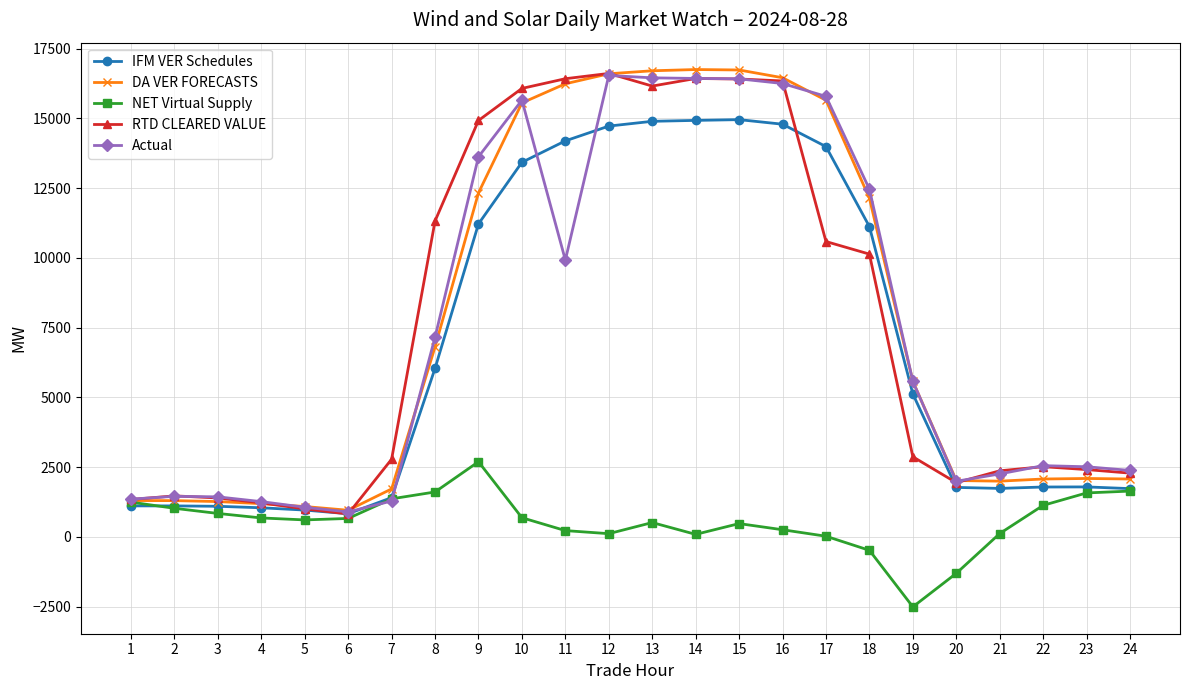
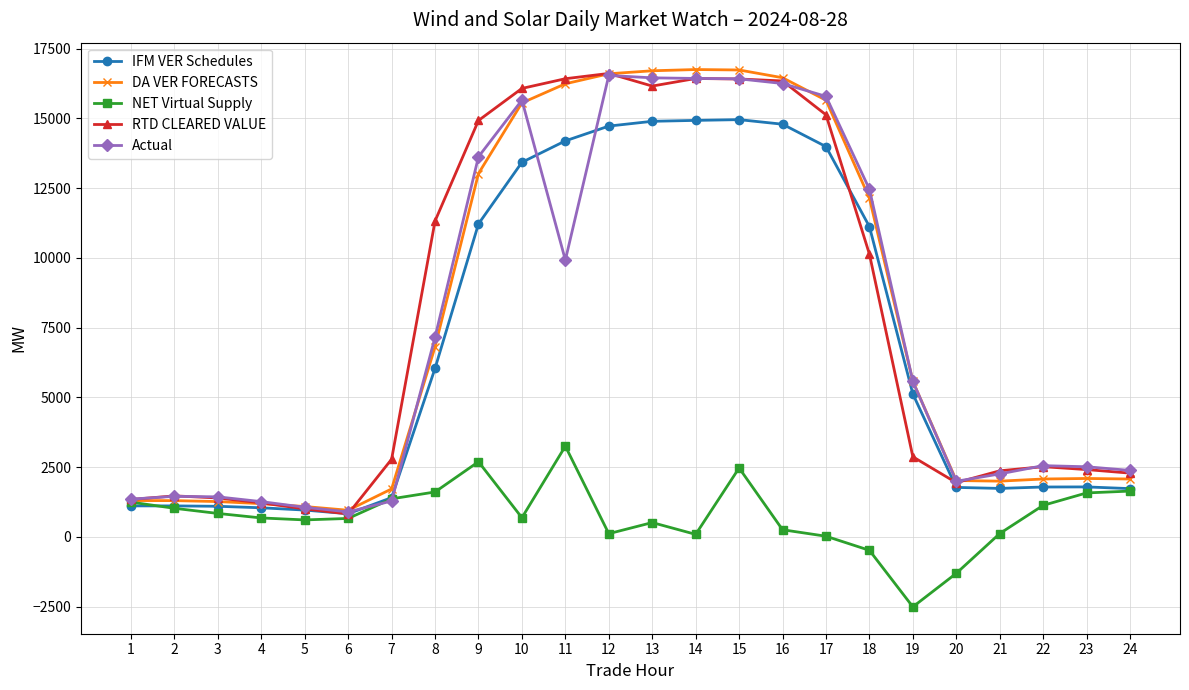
DA VER FORECASTS, 9: 12300 -> 13000
NET Virtual Supply, 11: 200 -> 3200
NET Virtual Supply, 15: 500 -> 2500
RTD CLEARED VALUE, 17: 10600 -> 15100
